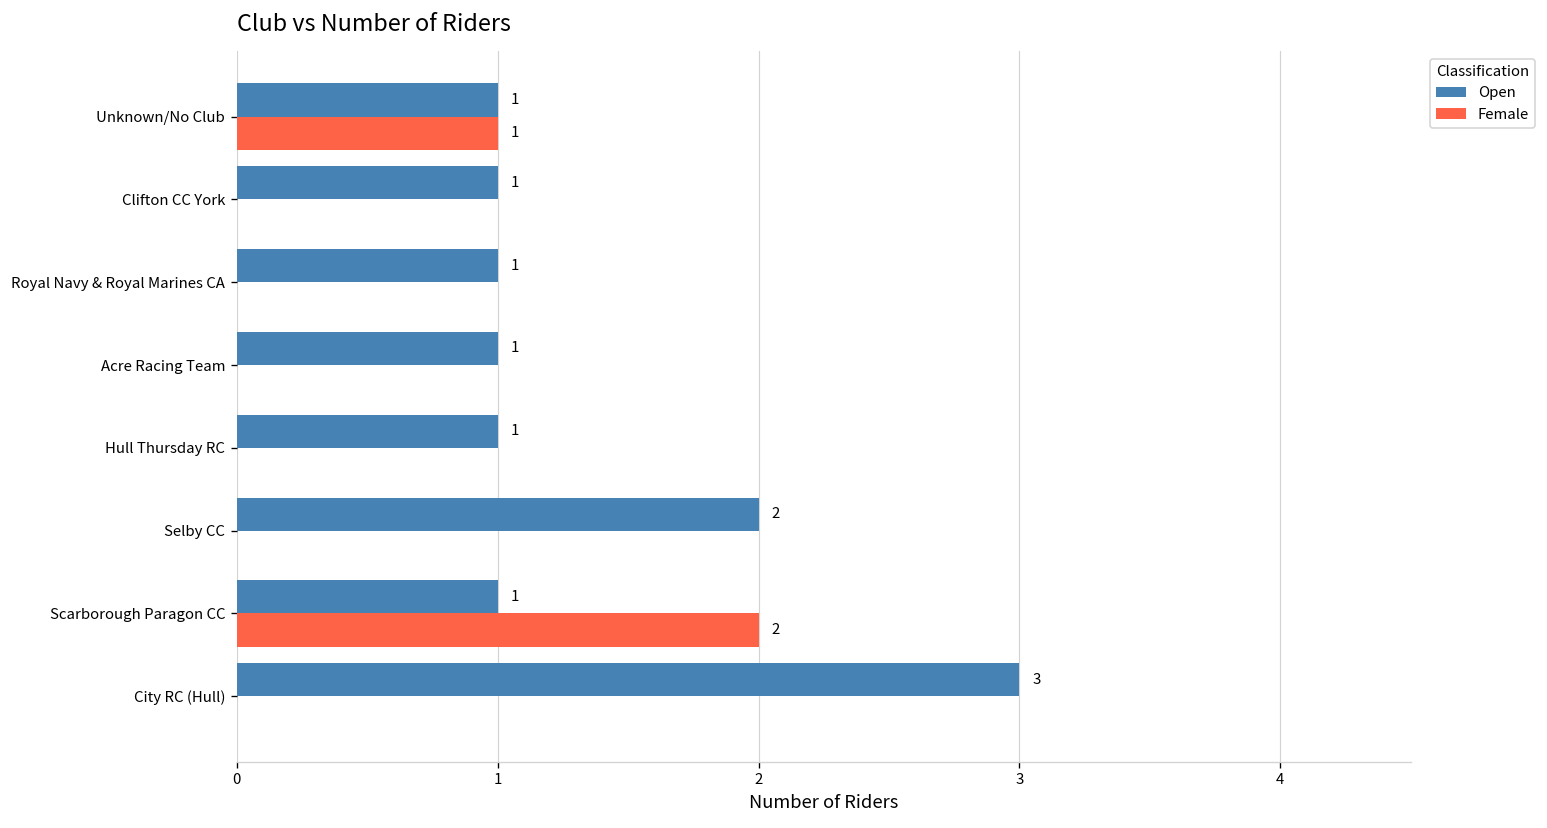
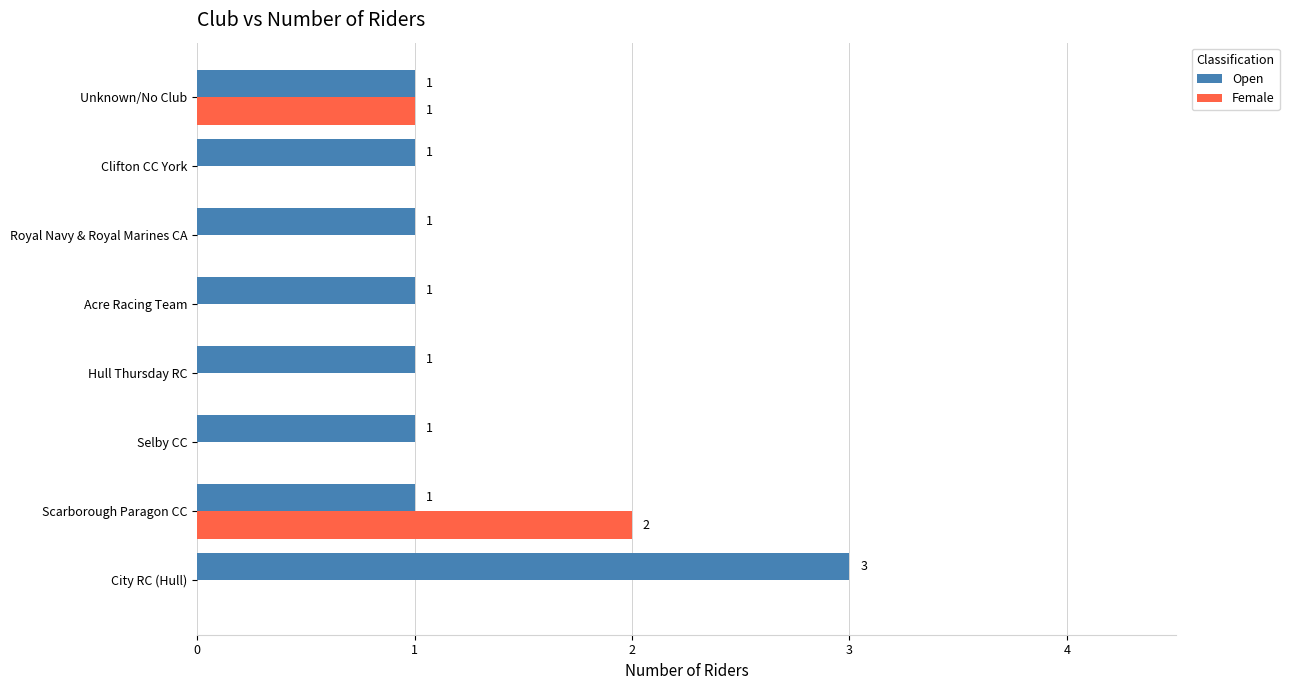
Open, Selby CC: 2 -> 1
